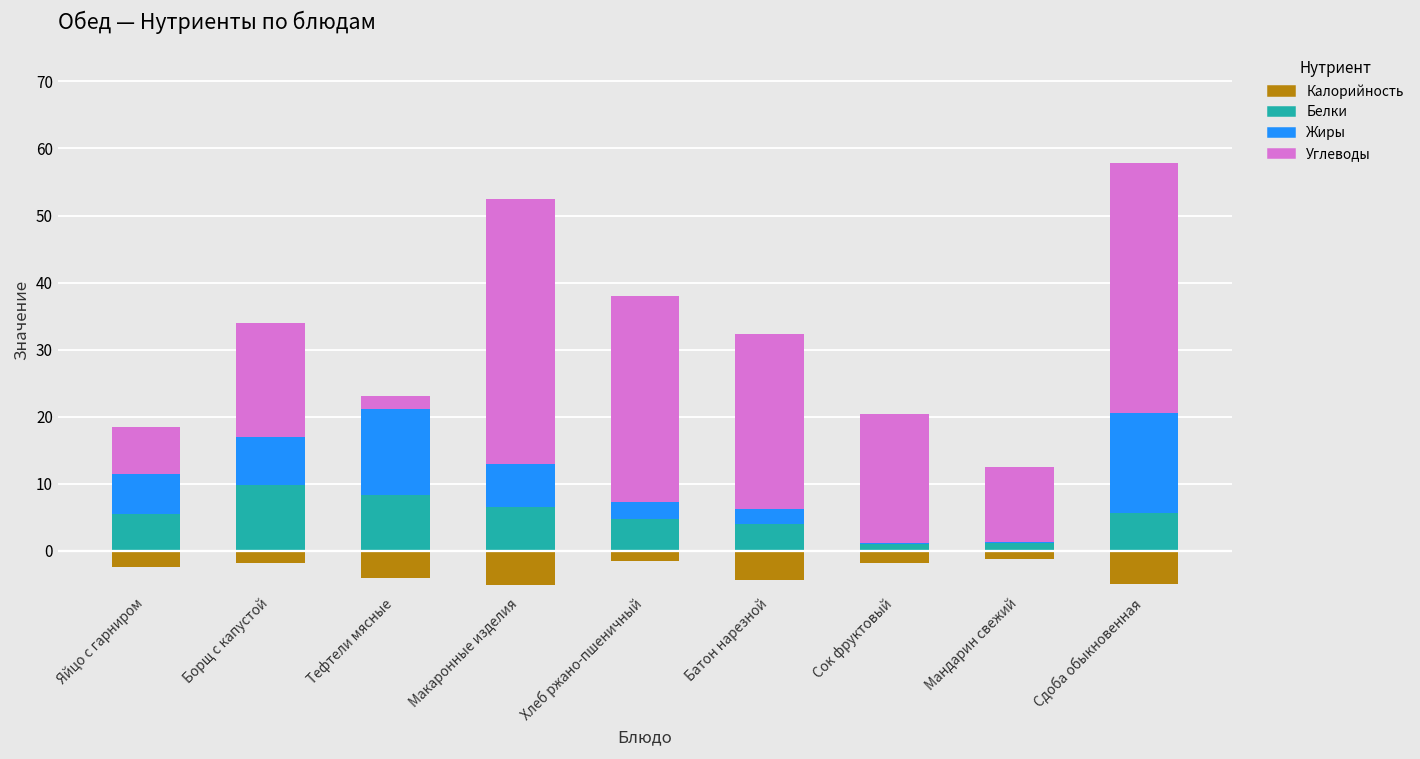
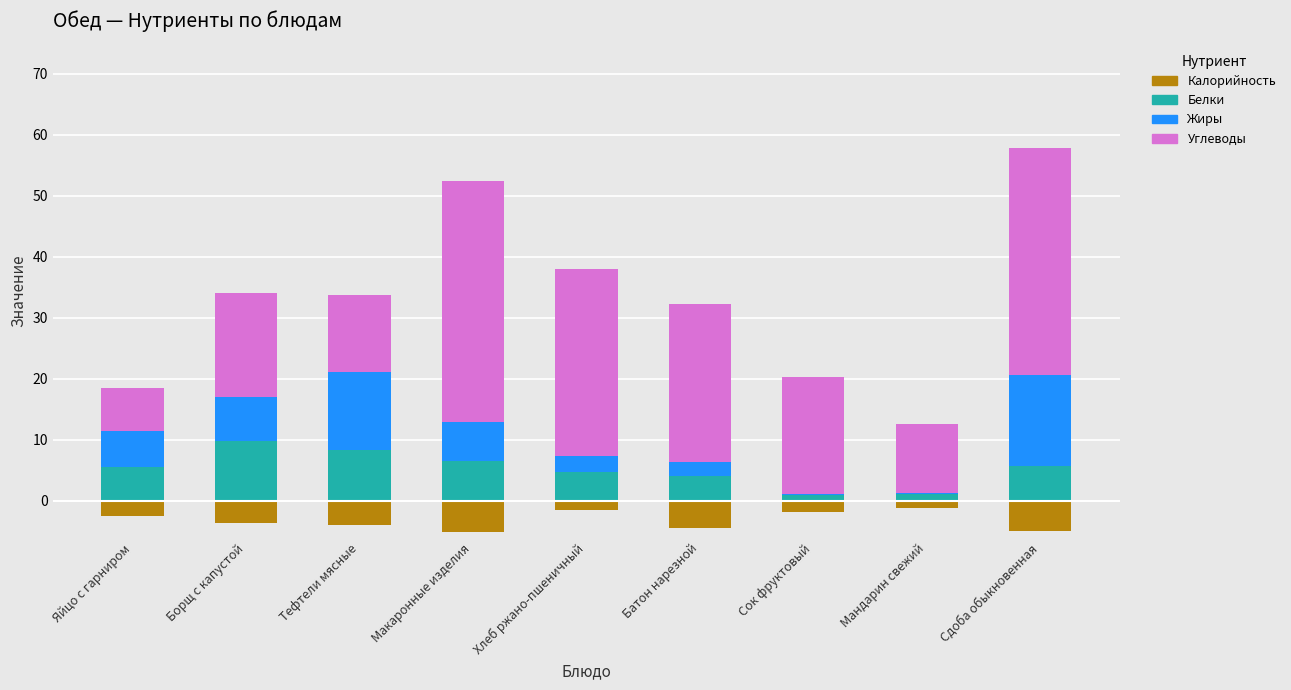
Калорийность, Борщ с капустой: -2 -> -4
Углеводы, Тефтели мясные: 2 -> 13
